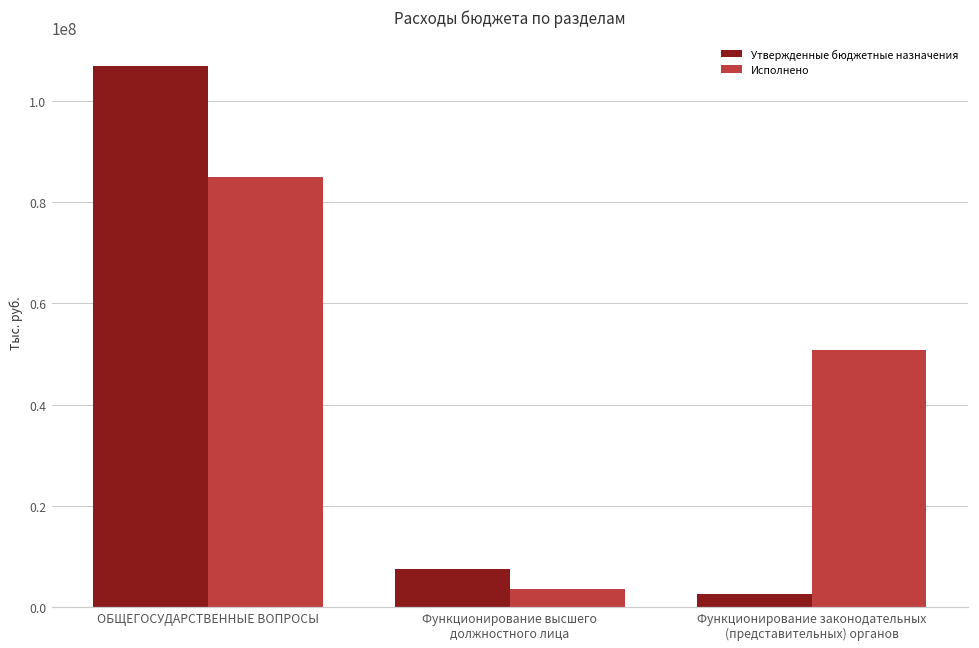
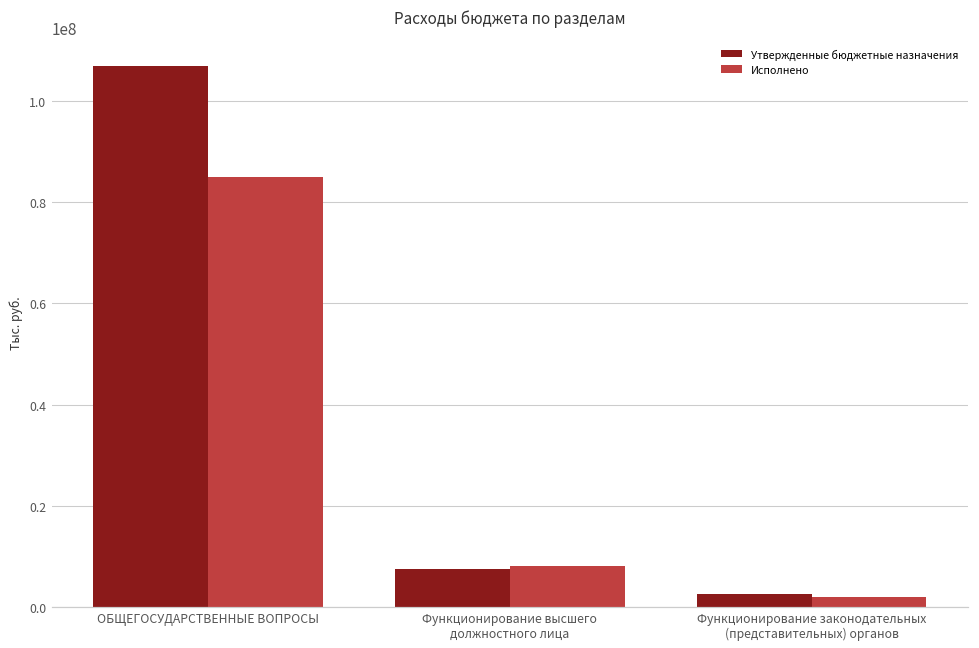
Исполнено, Функционирование высшего должностного лица: 4000000 -> 8000000
Исполнено, Функционирование законодательных (представительных) органов: 51000000 -> 2000000
